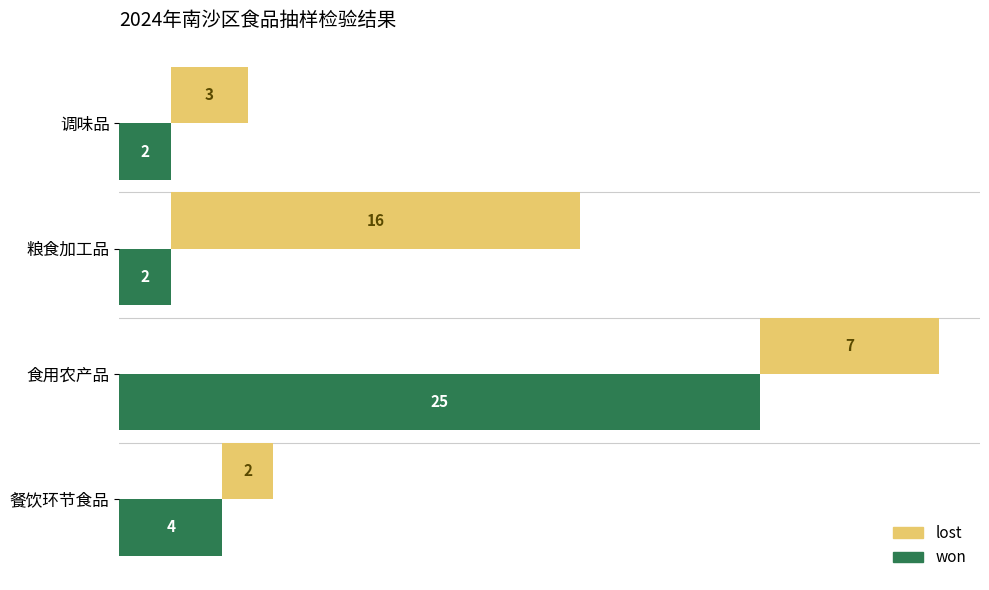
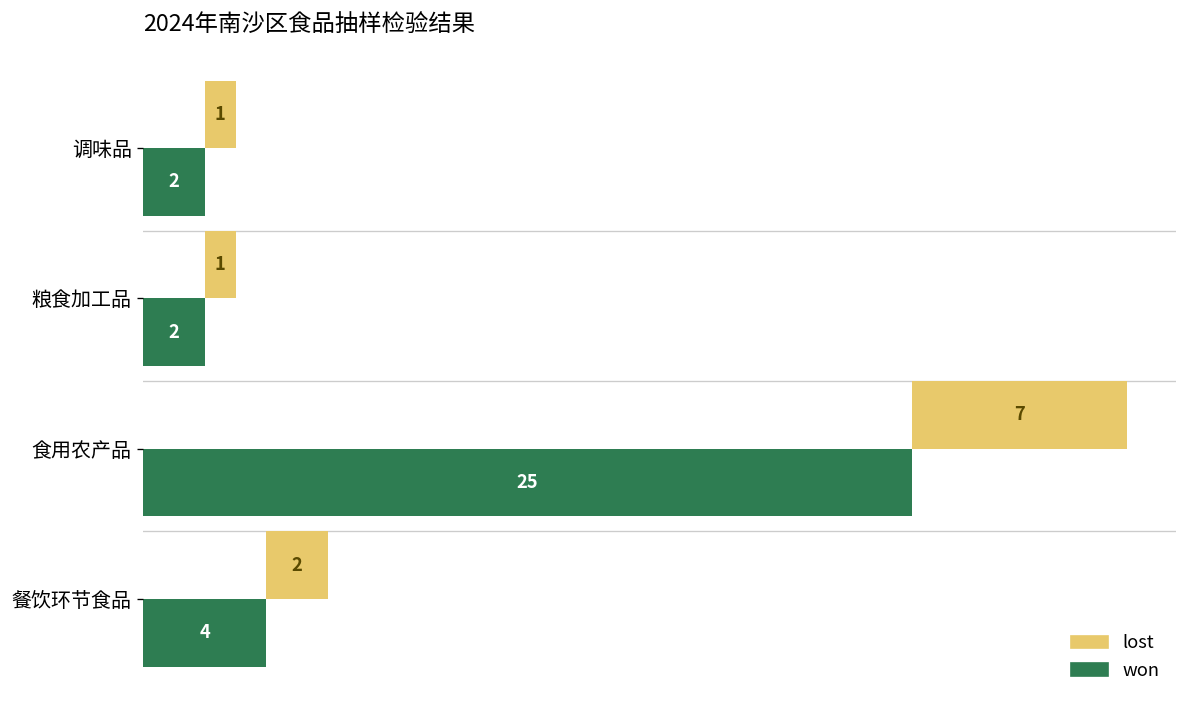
lost, 调味品: 3 -> 1
lost, 粮食加工品: 16 -> 1
